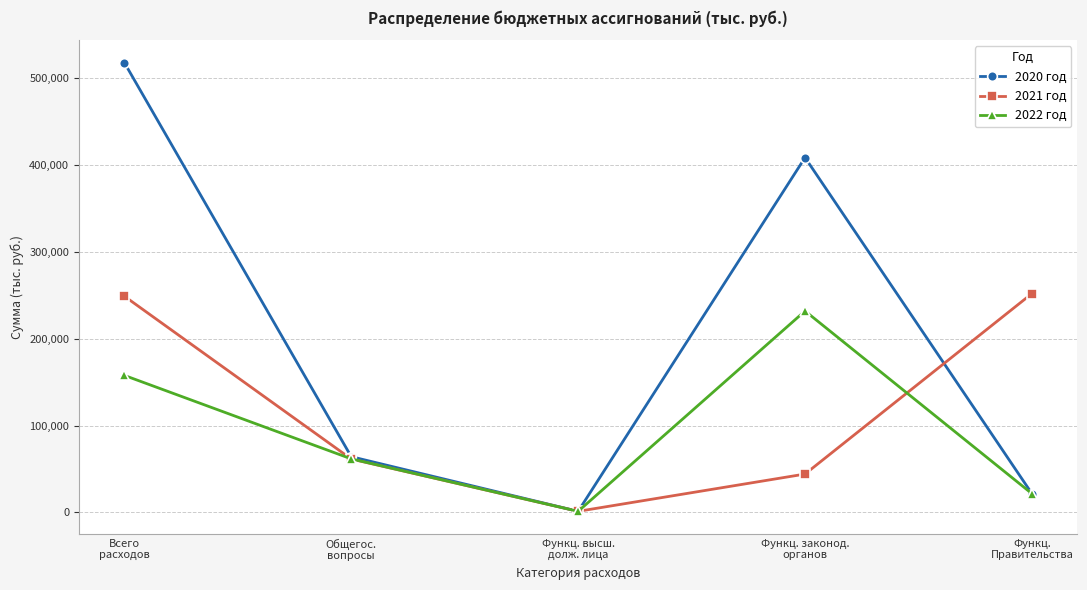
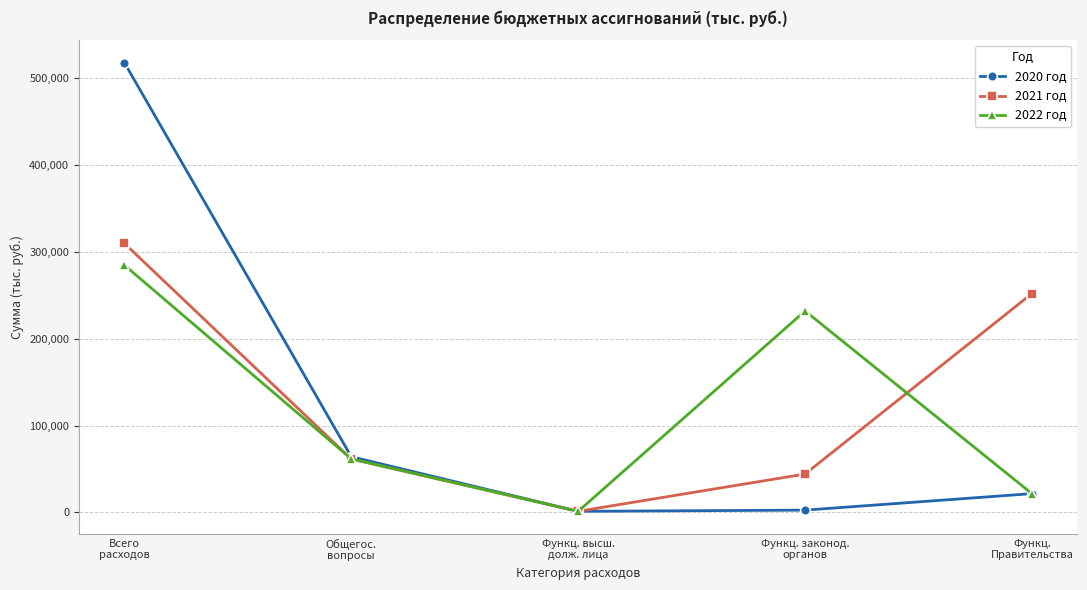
2021 год, Всего расходов: 250,000 -> 310,000
2022 год, Всего расходов: 160,000 -> 280,000
2020 год, Функц. законод. органов: 410,000 -> 0
